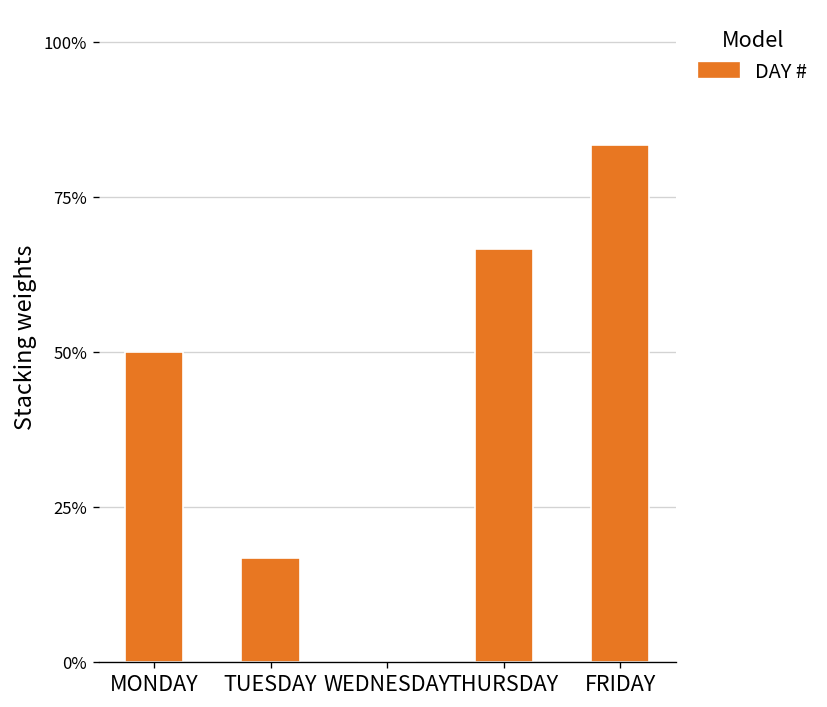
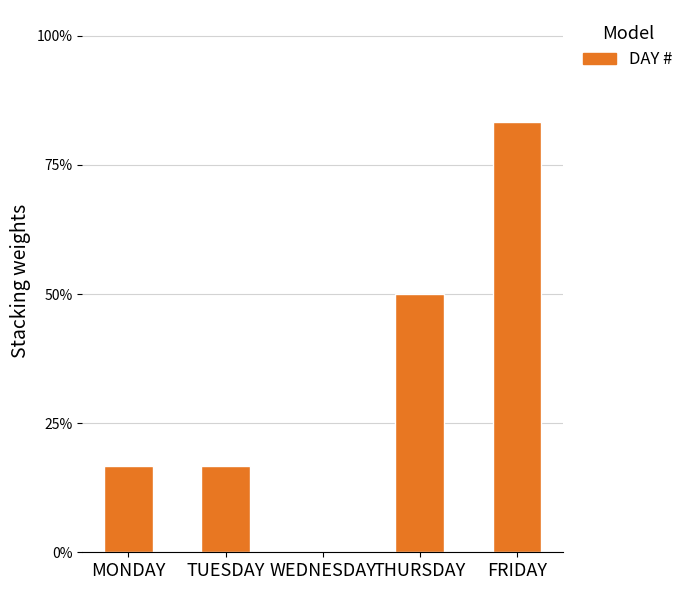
MONDAY: 50% -> 17%
THURSDAY: 67% -> 50%
